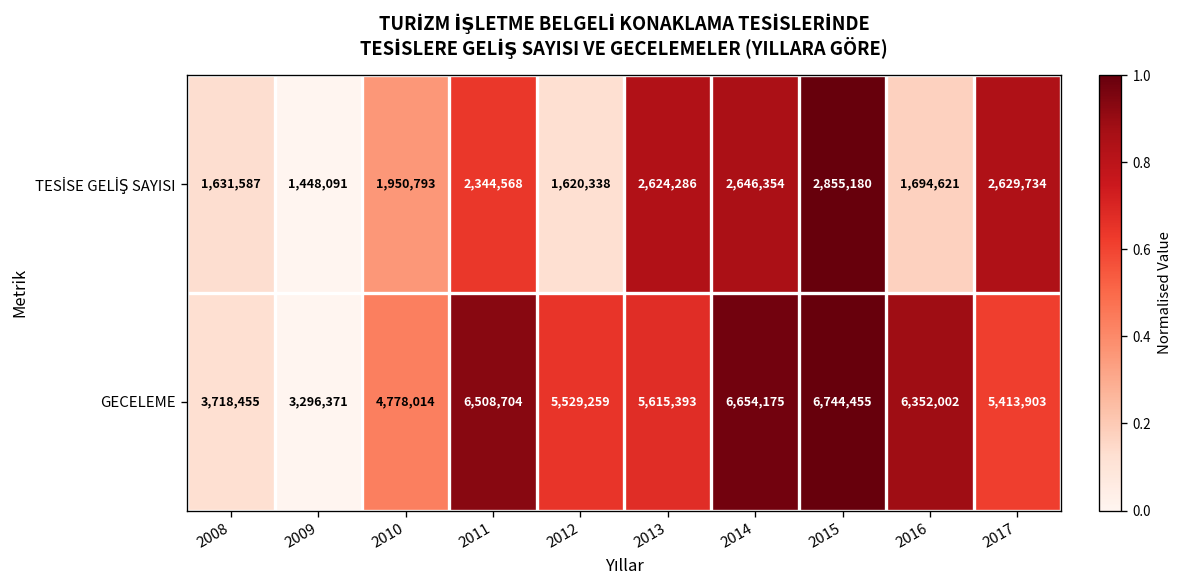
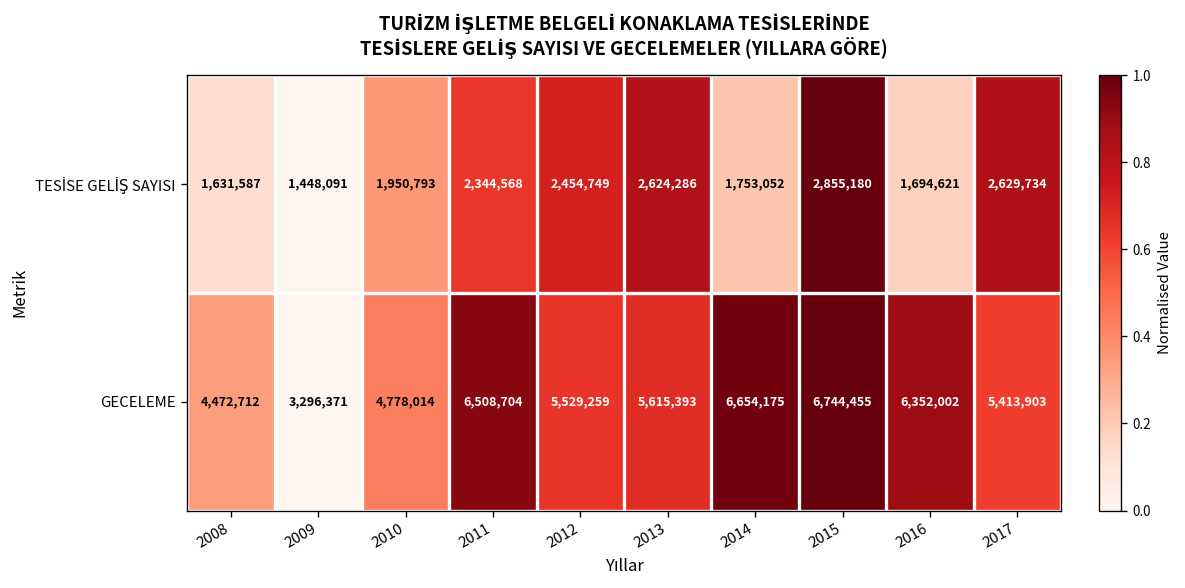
TESİSE GELİŞ SAYISI, 2012: 1,620,338 -> 2,454,749
TESİSE GELİŞ SAYISI, 2014: 2,646,354 -> 1,753,052
GECELEME, 2008: 3,718,455 -> 4,472,712
